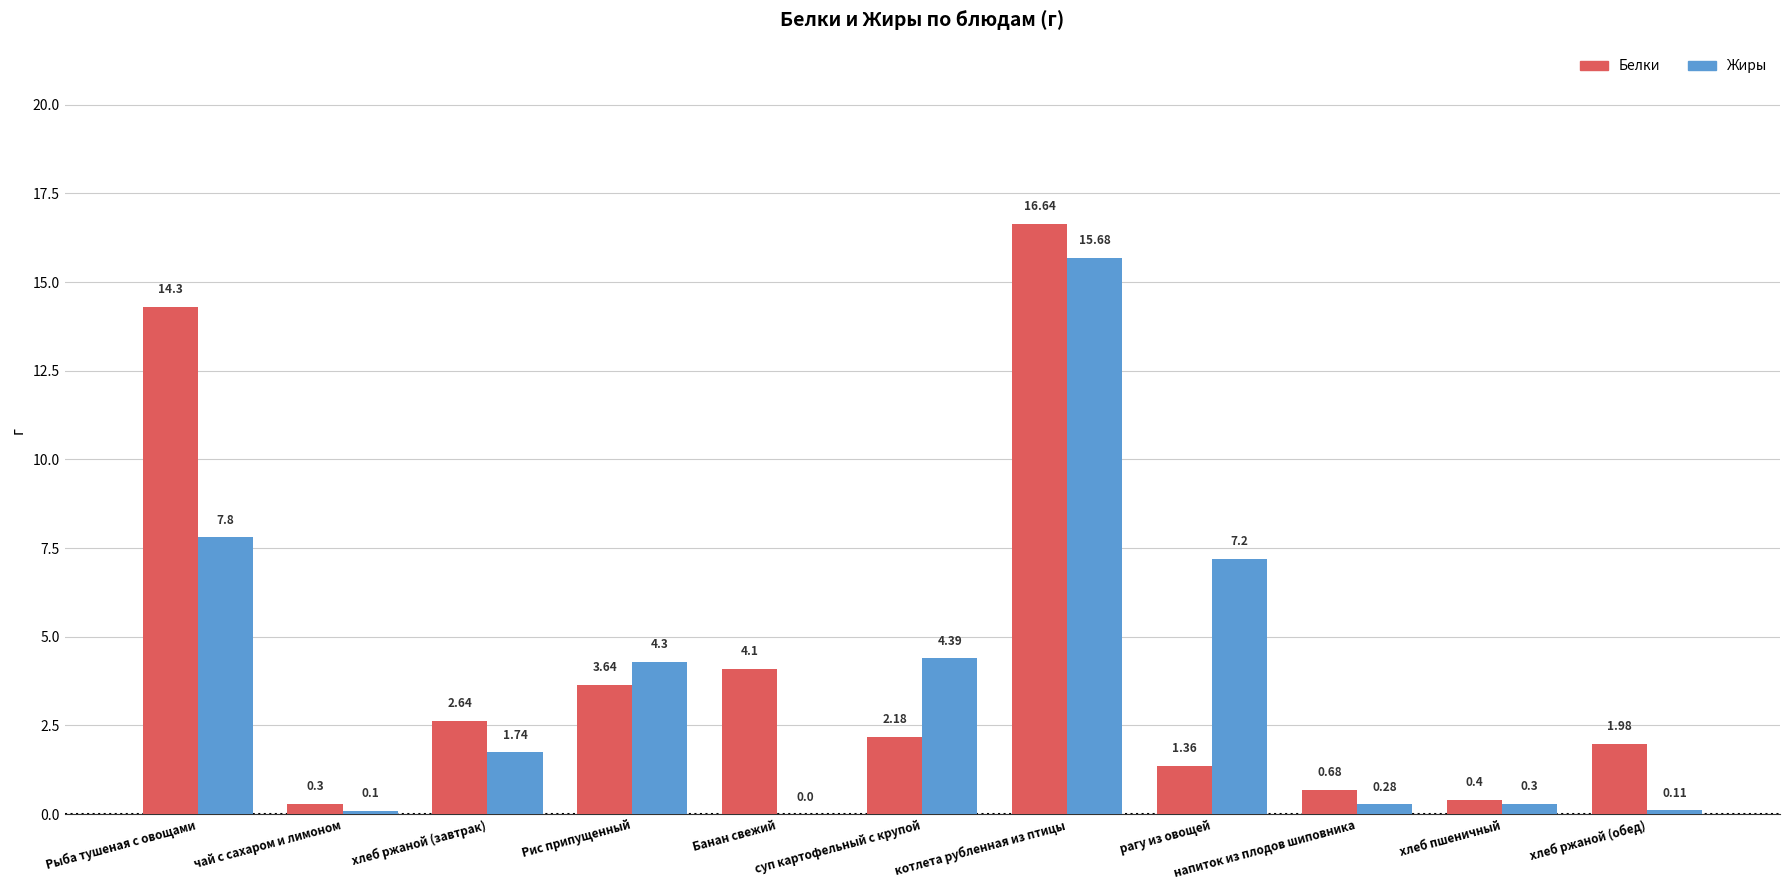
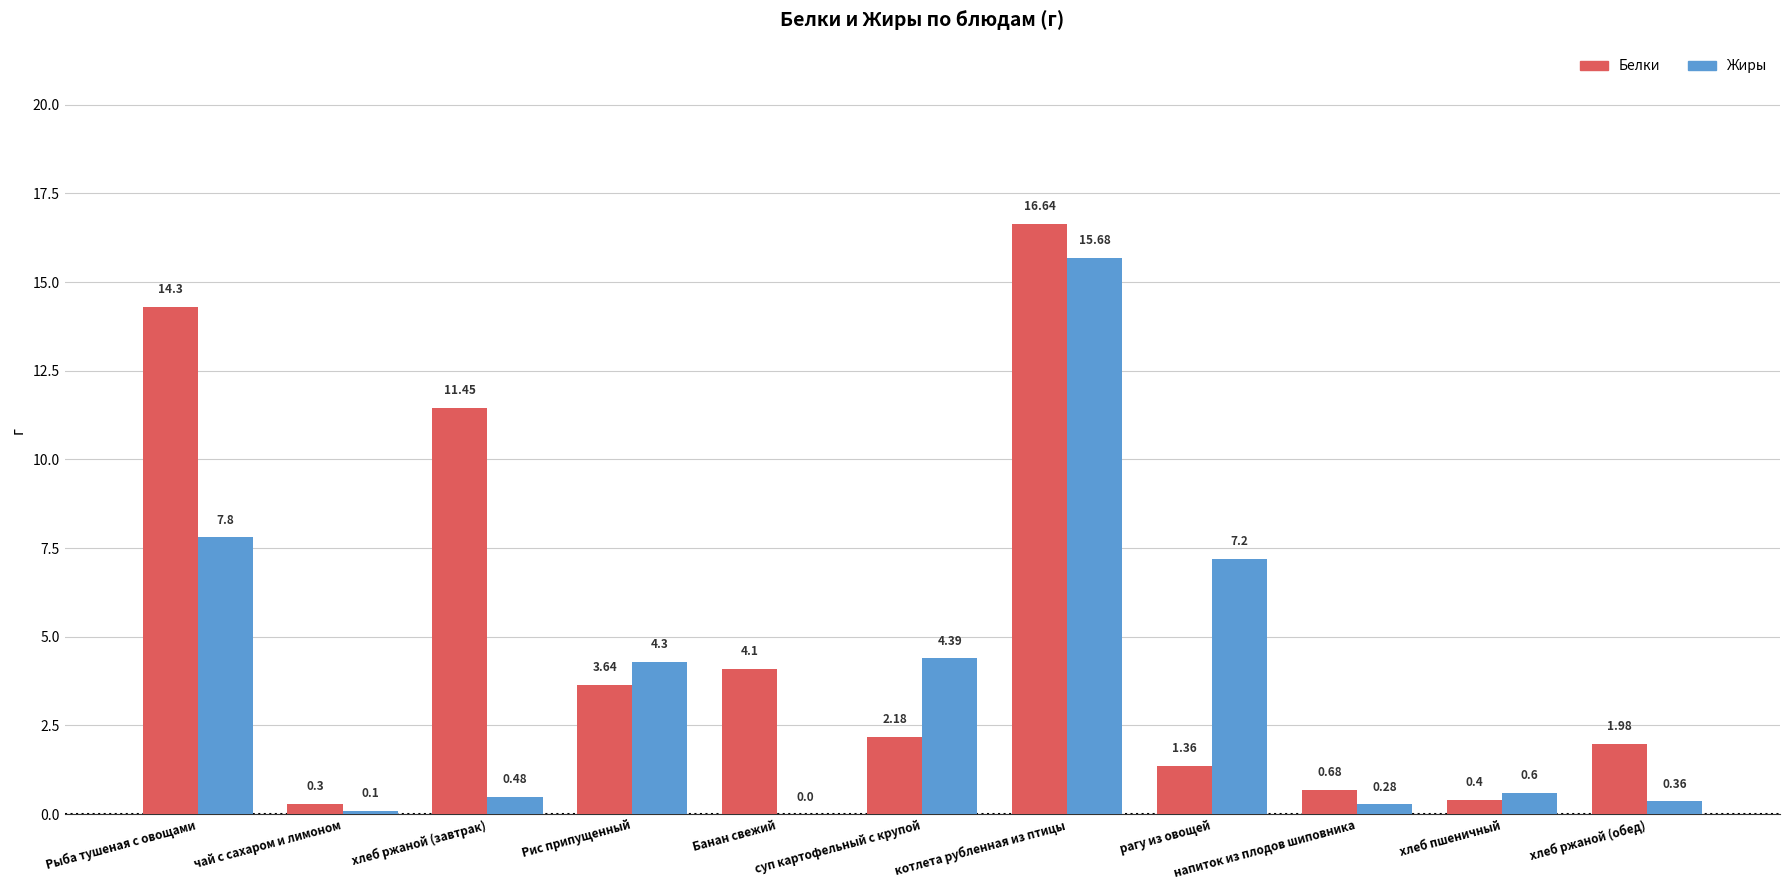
Белки, хлеб ржаной (завтрак): 2.64 -> 11.45
Жиры, хлеб ржаной (завтрак): 1.74 -> 0.48
Жиры, хлеб пшеничный: 0.3 -> 0.6
Жиры, хлеб ржаной (обед): 0.11 -> 0.36
